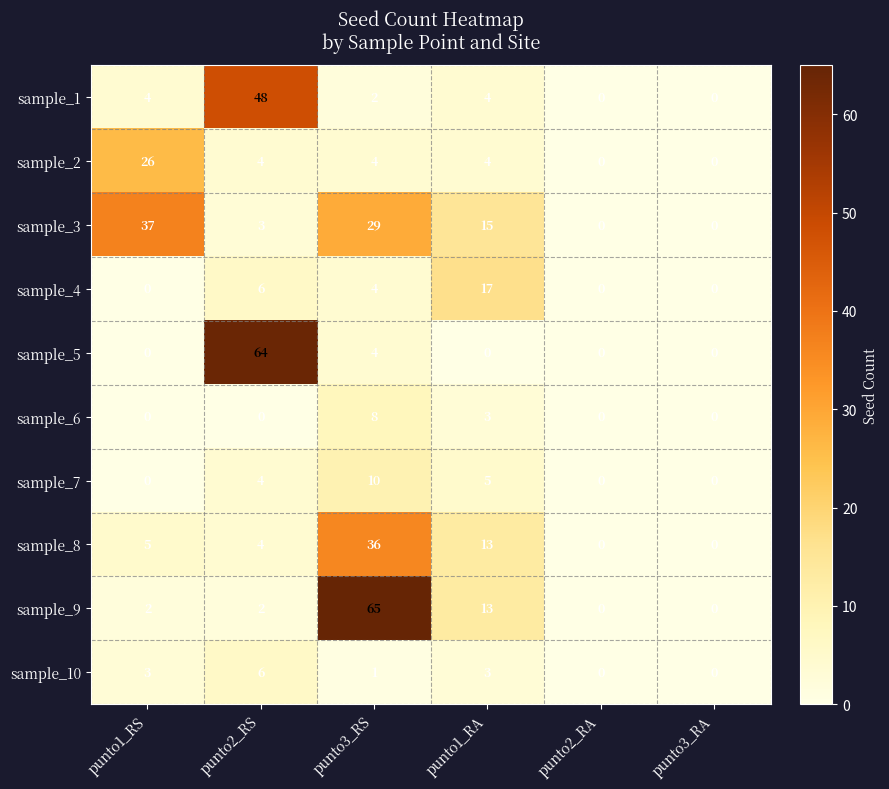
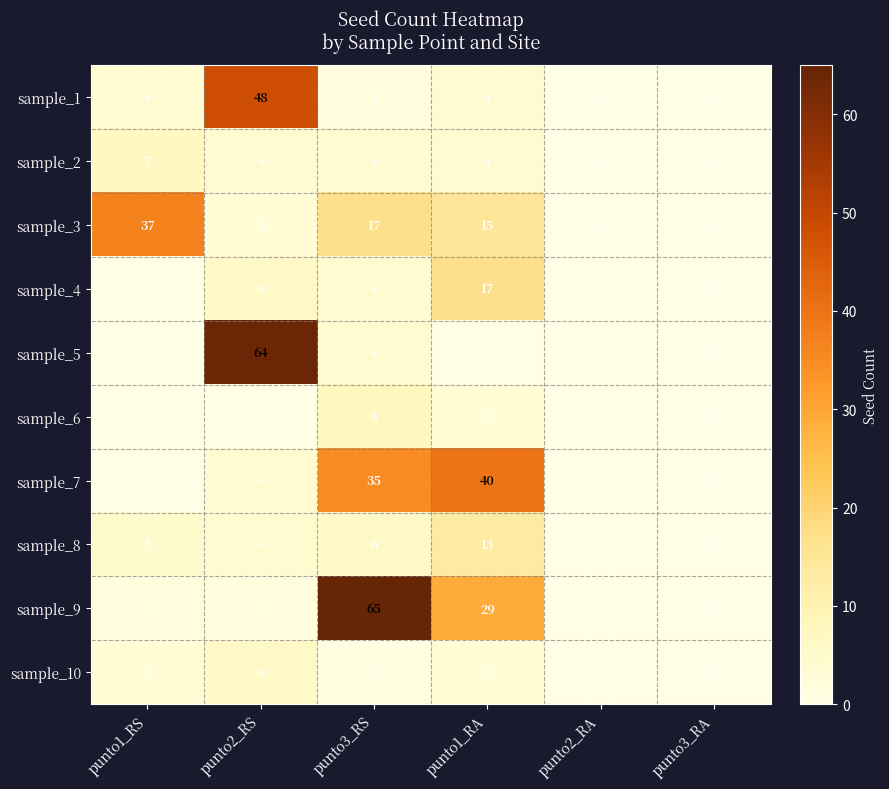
sample_2, punto1_RS: 26 -> 7
sample_3, punto3_RS: 29 -> 17
sample_7, punto3_RS: 10 -> 35
sample_7, punto1_RA: 5 -> 40
sample_8, punto3_RS: 36 -> 6
sample_9, punto1_RA: 13 -> 29
